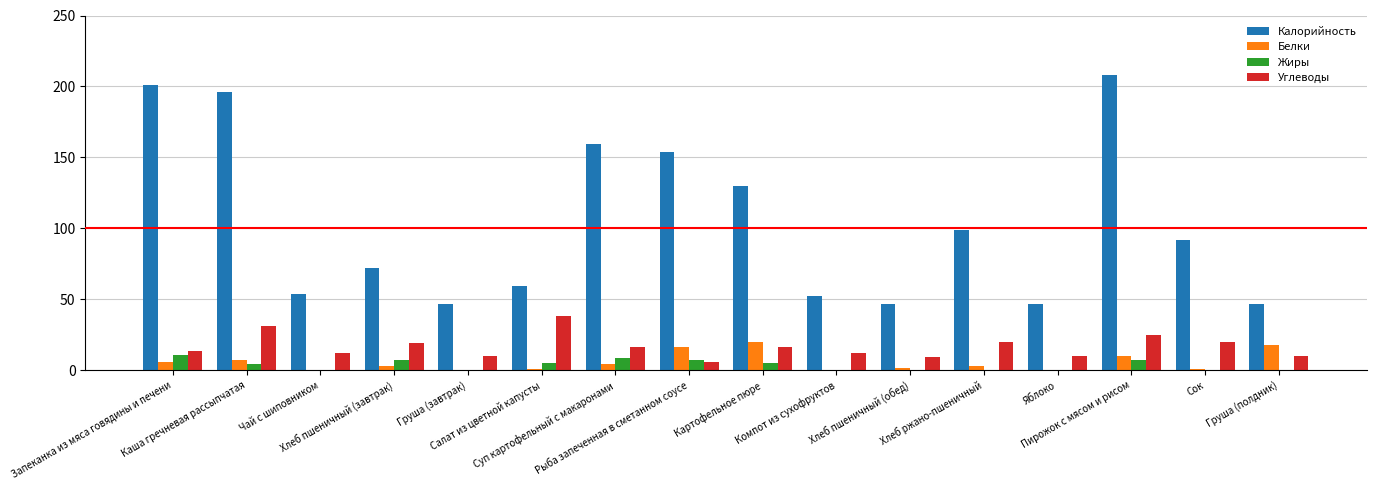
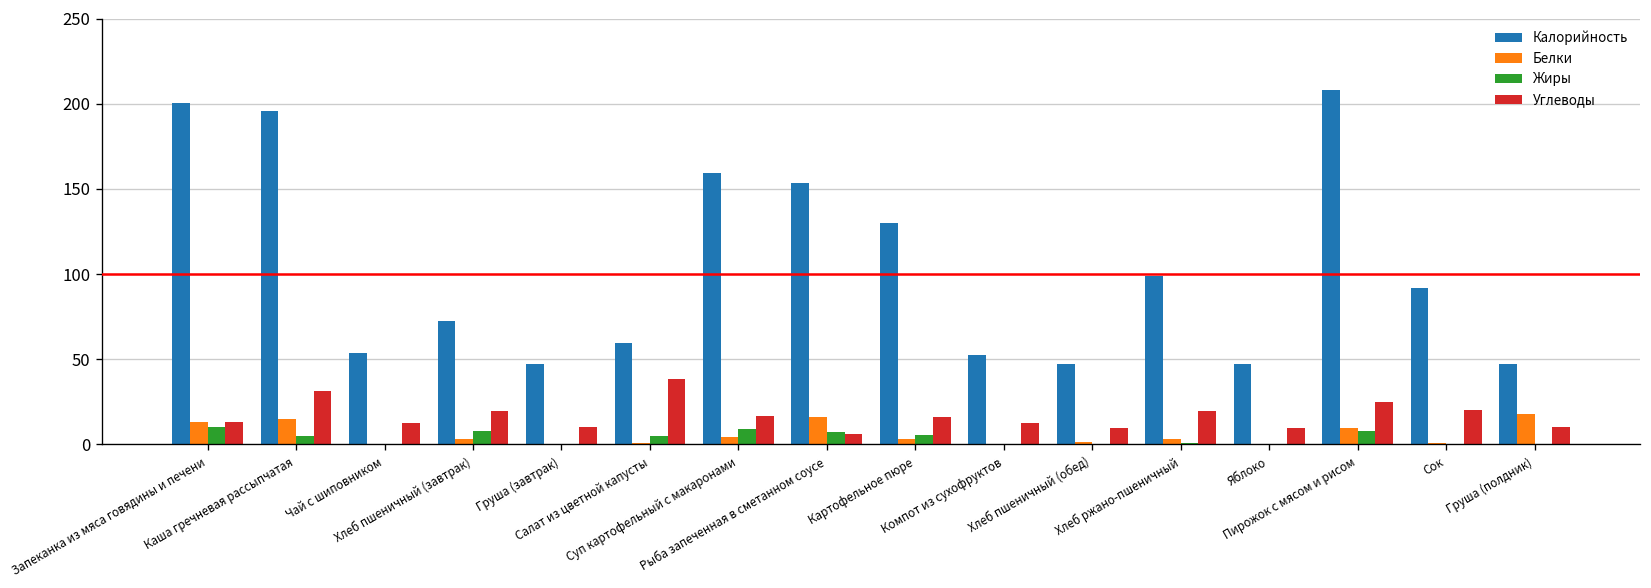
Белки, Запеканка из мяса говядины и печени: 6 -> 13
Белки, Каша гречневая рассыпчатая: 7 -> 15
Белки, Картофельное пюре: 20 -> 3
